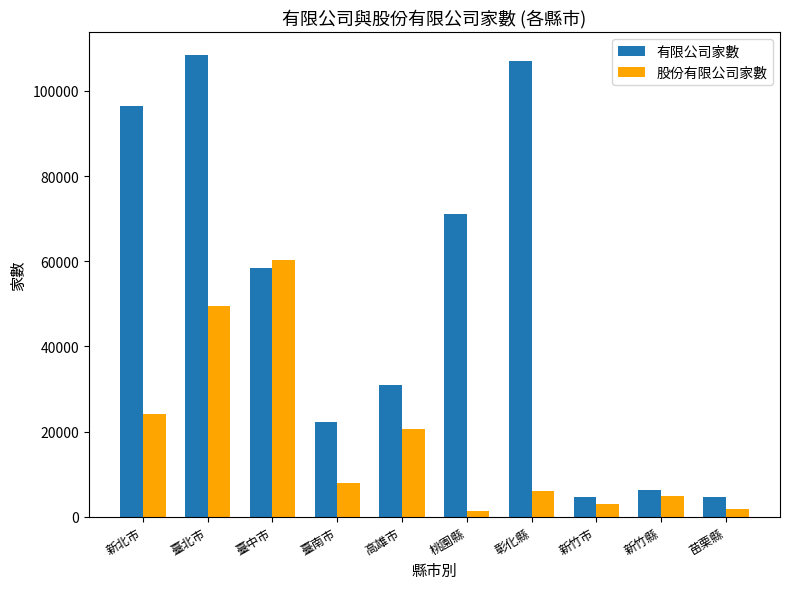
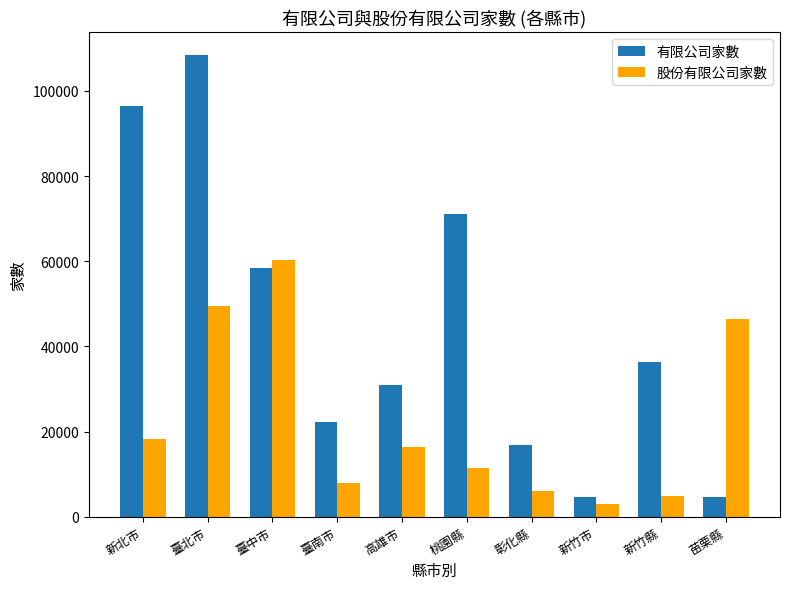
股份有限公司家數, 新北市: 24000 -> 18000
股份有限公司家數, 高雄市: 21000 -> 16000
股份有限公司家數, 桃園縣: 1000 -> 12000
有限公司家數, 彰化縣: 107000 -> 17000
有限公司家數, 新竹縣: 6000 -> 36000
股份有限公司家數, 苗栗縣: 2000 -> 46000
